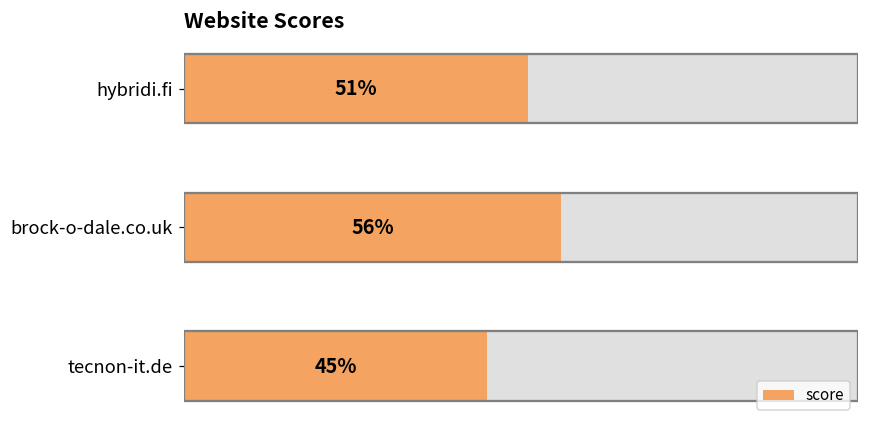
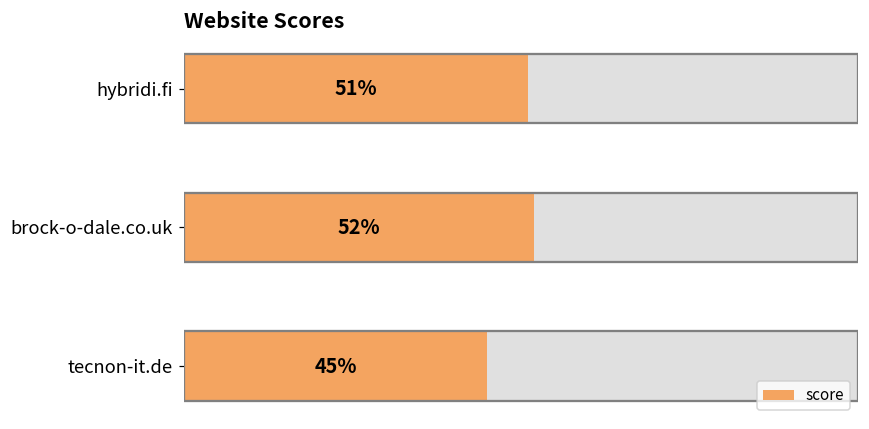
score, brock-o-dale.co.uk: 56% -> 52%
